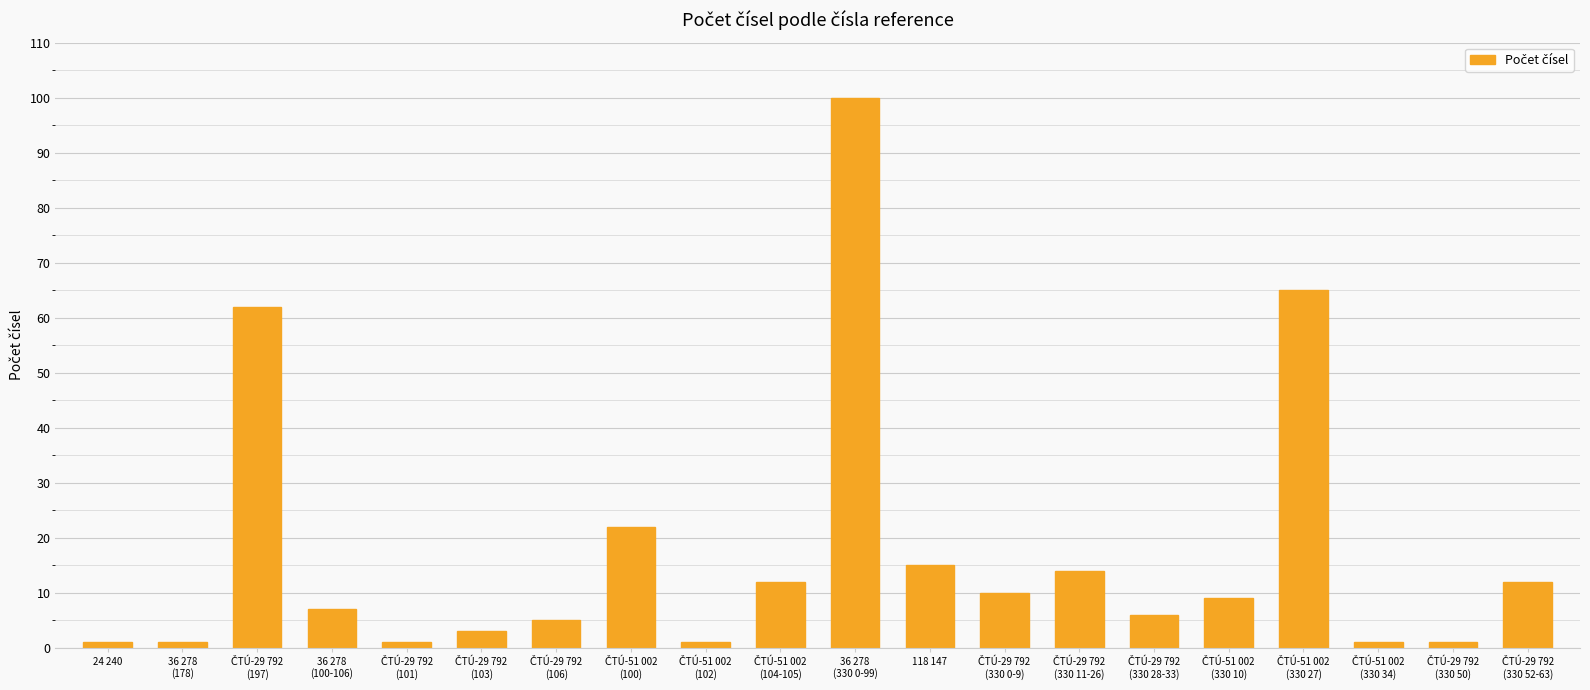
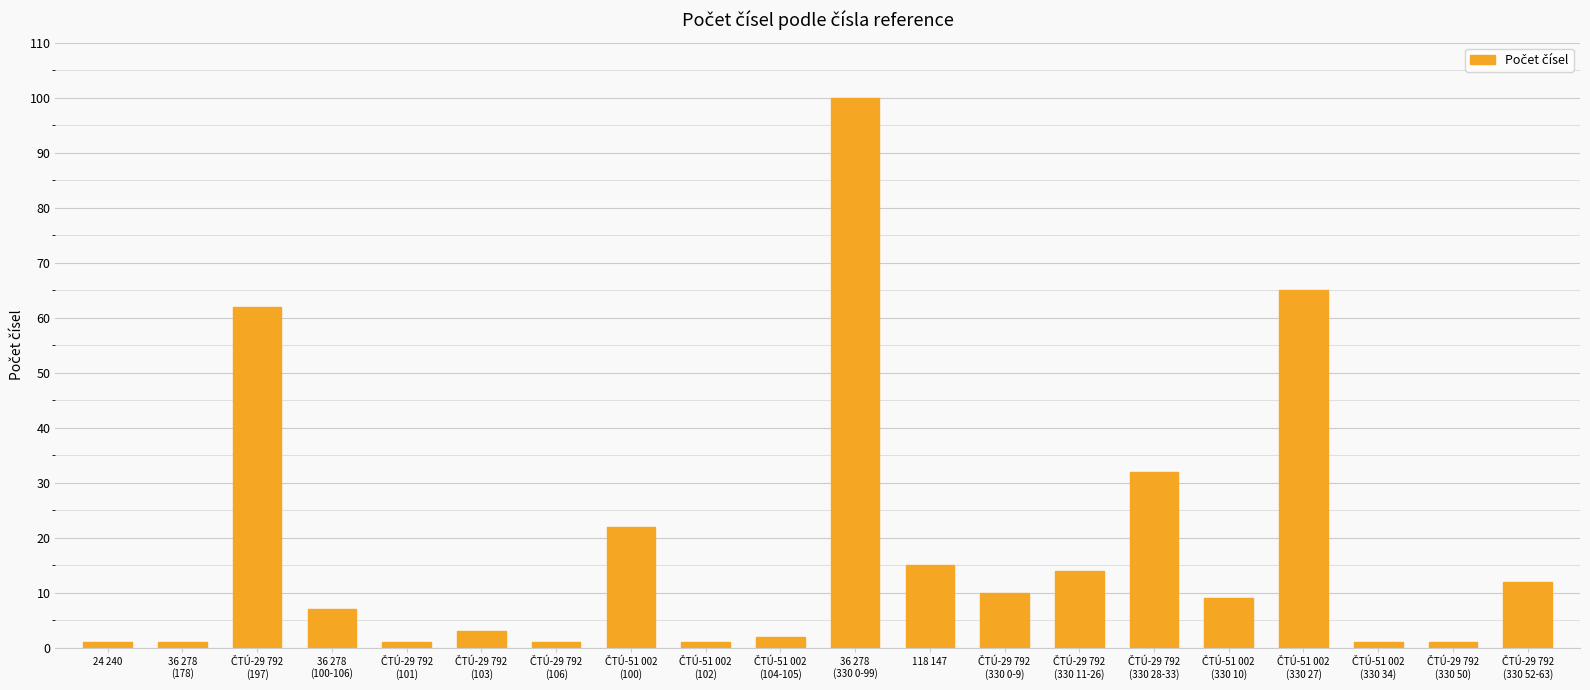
ČTÚ-29 792 (106): 5 -> 1
ČTÚ-51 002 (104-105): 12 -> 2
ČTÚ-29 792 (330 28-33): 6 -> 32
